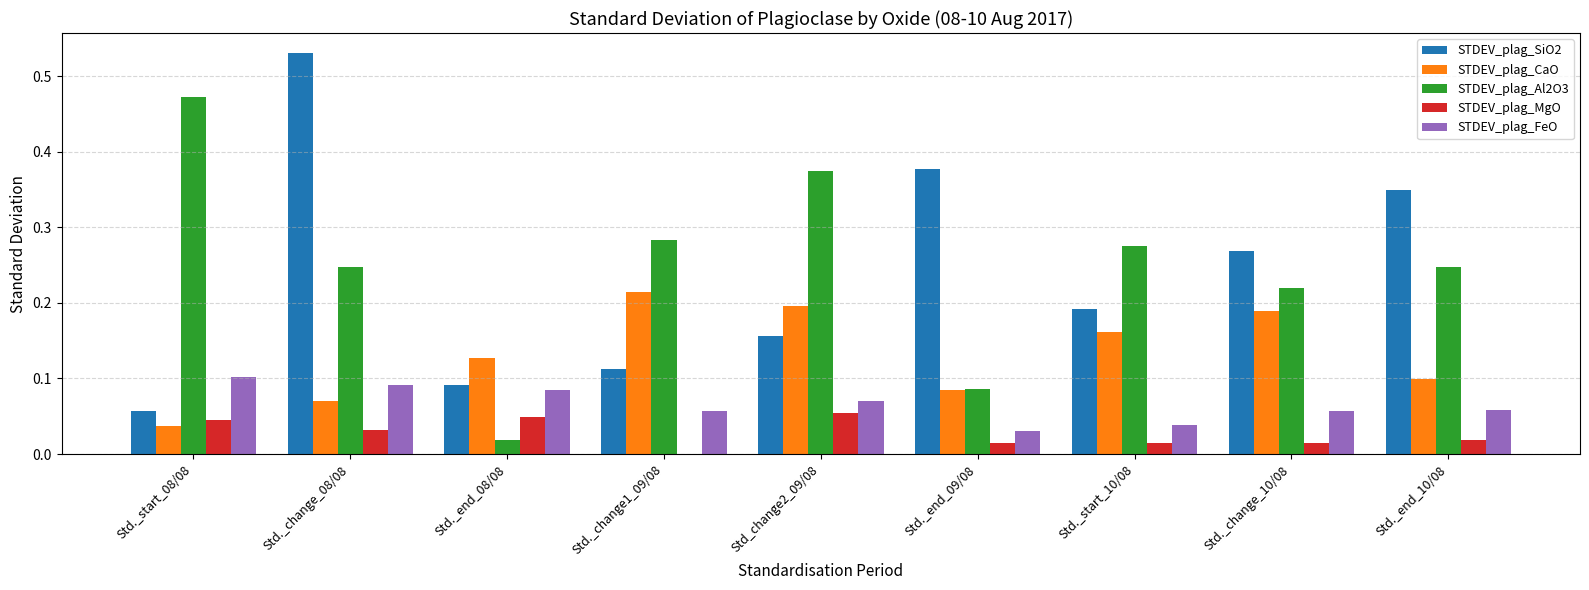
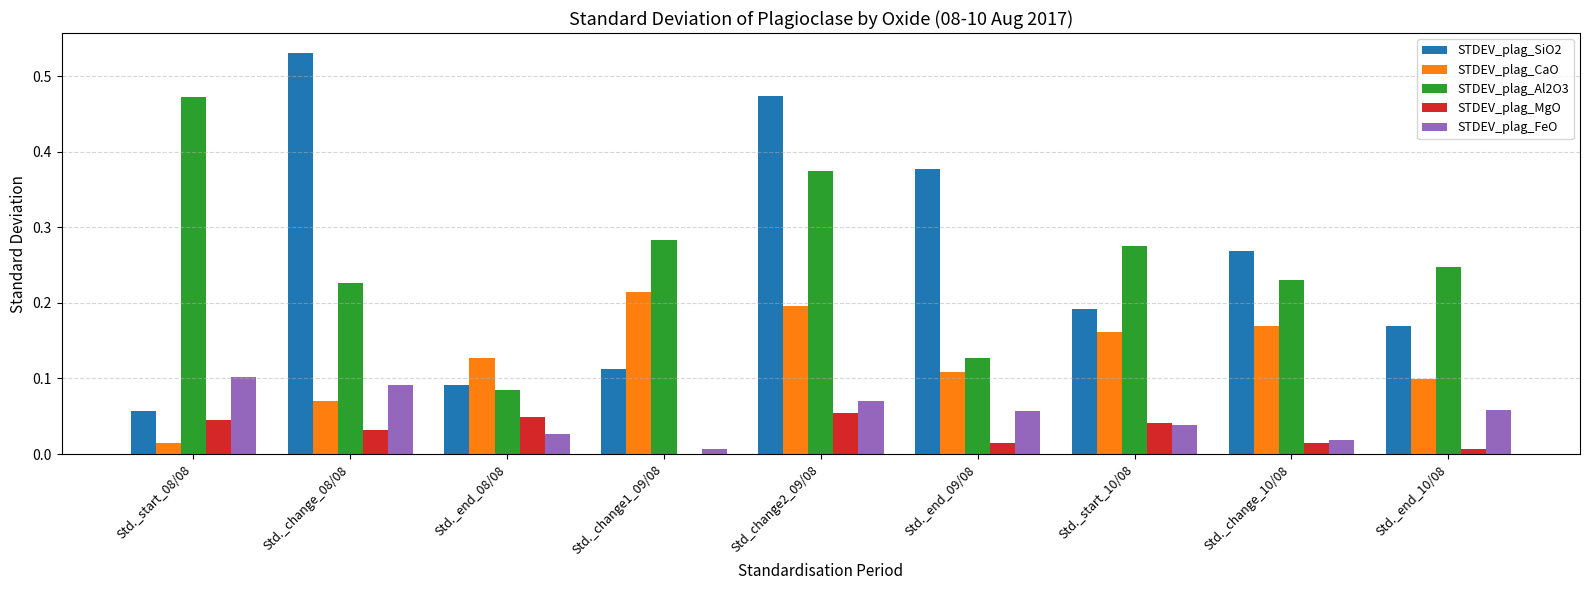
STDEV_plag_CaO, Std._start_08/08: 0.04 -> 0.01
STDEV_plag_Al2O3, Std._change_08/08: 0.25 -> 0.23
STDEV_plag_Al2O3, Std._end_08/08: 0.02 -> 0.08
STDEV_plag_FeO, Std._end_08/08: 0.08 -> 0.03
STDEV_plag_FeO, Std._change1_09/08: 0.06 -> 0.01
STDEV_plag_SiO2, Std_change2_09/08: 0.16 -> 0.47
STDEV_plag_CaO, Std._end_09/08: 0.08 -> 0.11
STDEV_plag_Al2O3, Std._end_09/08: 0.09 -> 0.13
STDEV_plag_FeO, Std._end_09/08: 0.03 -> 0.06
STDEV_plag_MgO, Std._start_10/08: 0.01 -> 0.04
STDEV_plag_CaO, Std._change_10/08: 0.19 -> 0.17
STDEV_plag_Al2O3, Std._change_10/08: 0.22 -> 0.23
STDEV_plag_FeO, Std._change_10/08: 0.06 -> 0.02
STDEV_plag_SiO2, Std._end_10/08: 0.35 -> 0.17
STDEV_plag_MgO, Std._end_10/08: 0.02 -> 0.01
